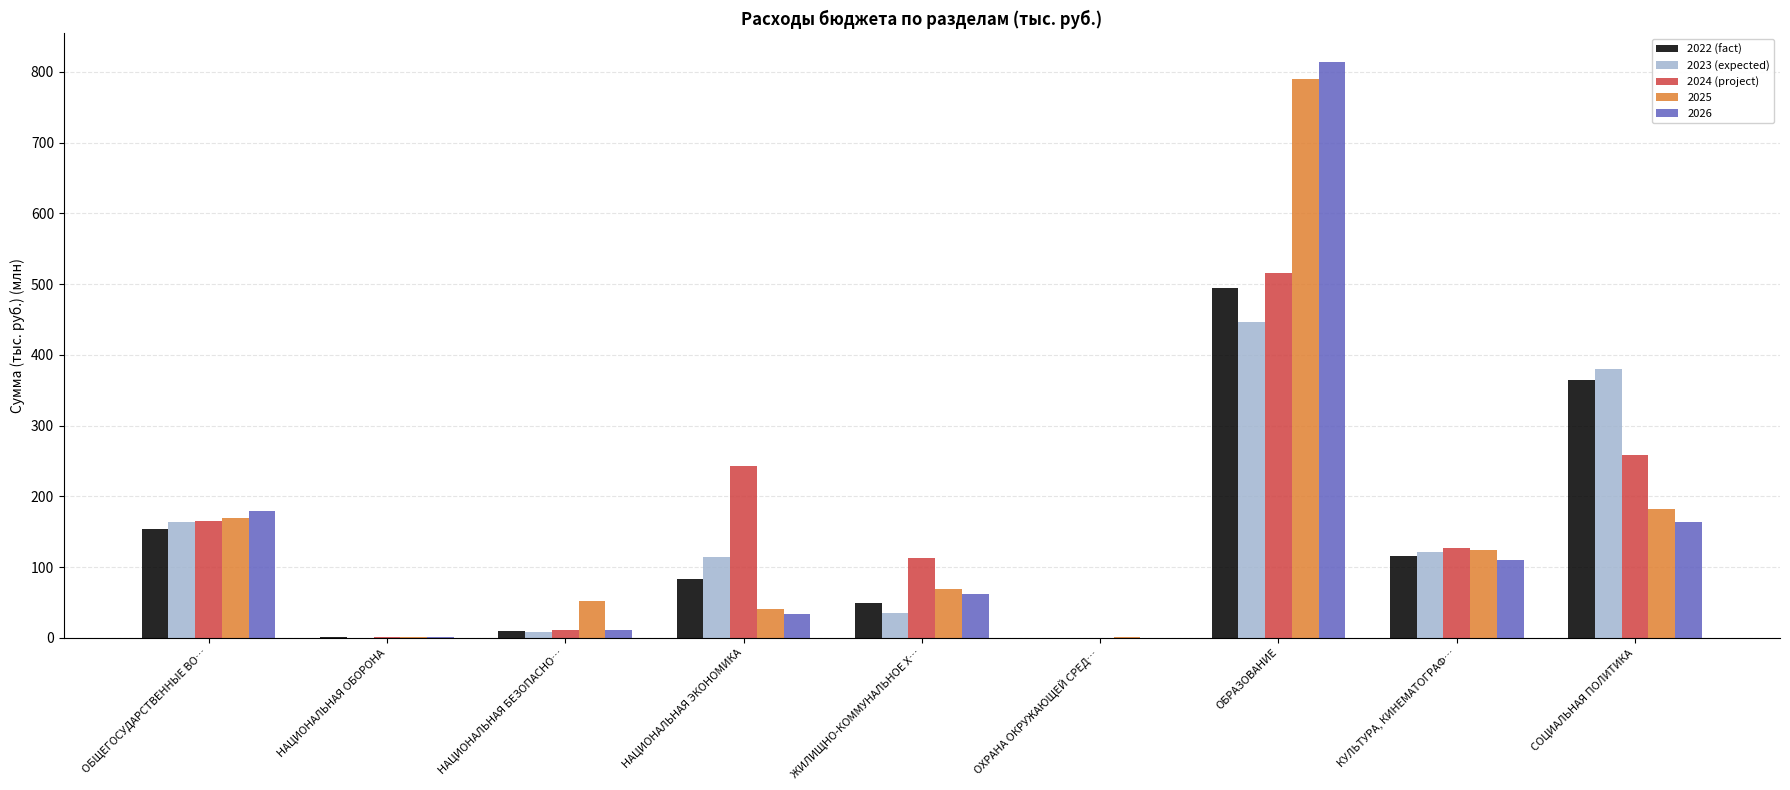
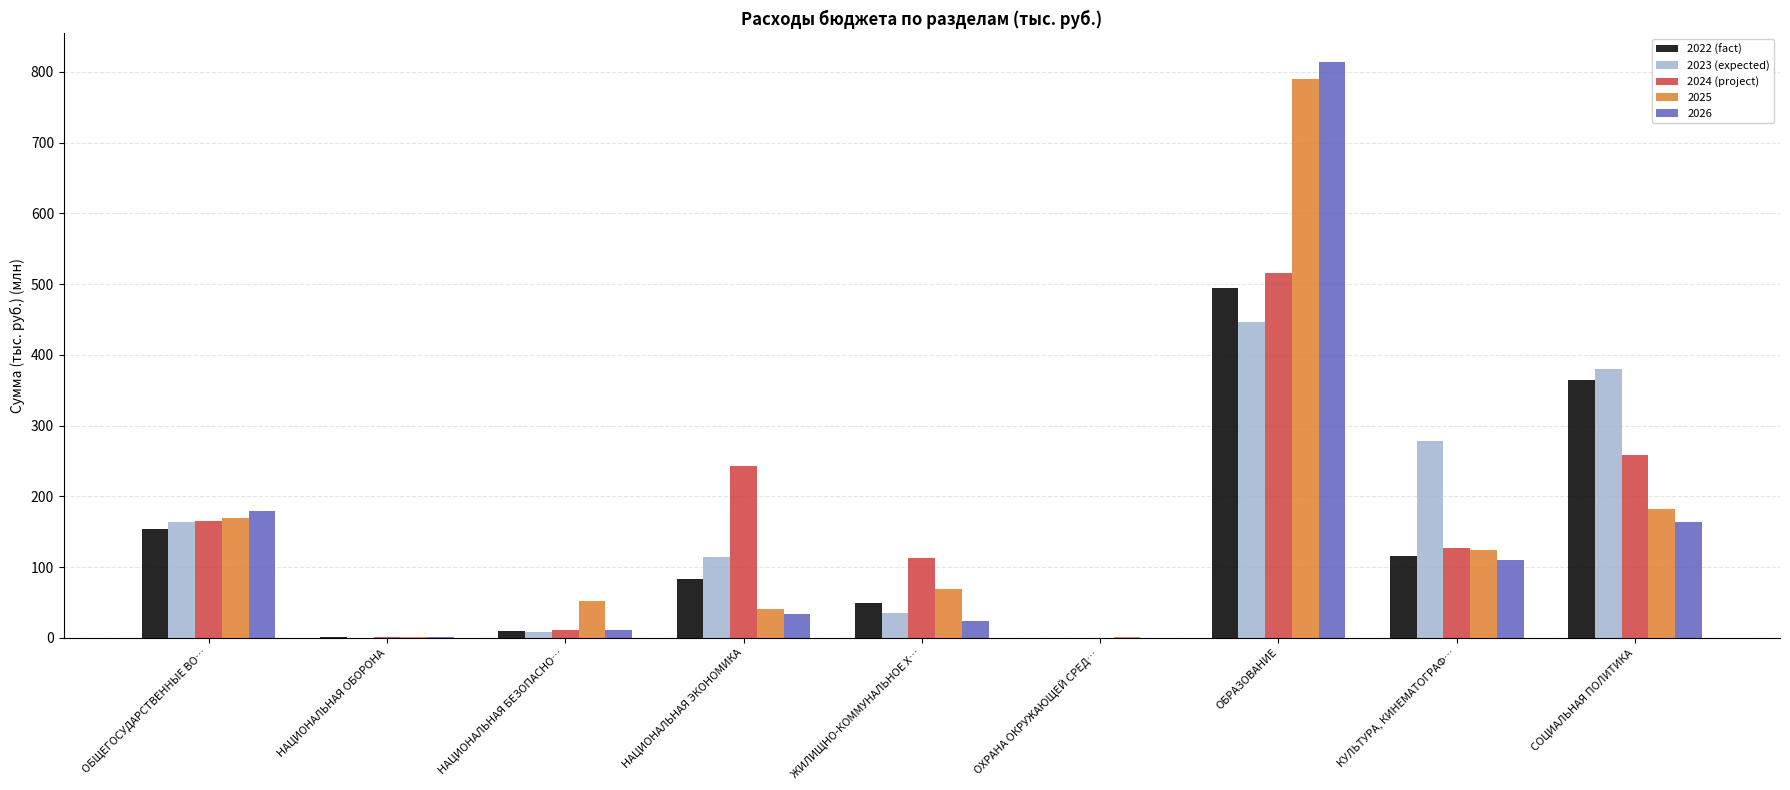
2026, ЖИЛИЩНО-КОММУНАЛЬНОЕ Х…: 60 -> 20
2023 (expected), КУЛЬТУРА, КИНЕМАТОГРАФ…: 120 -> 280
